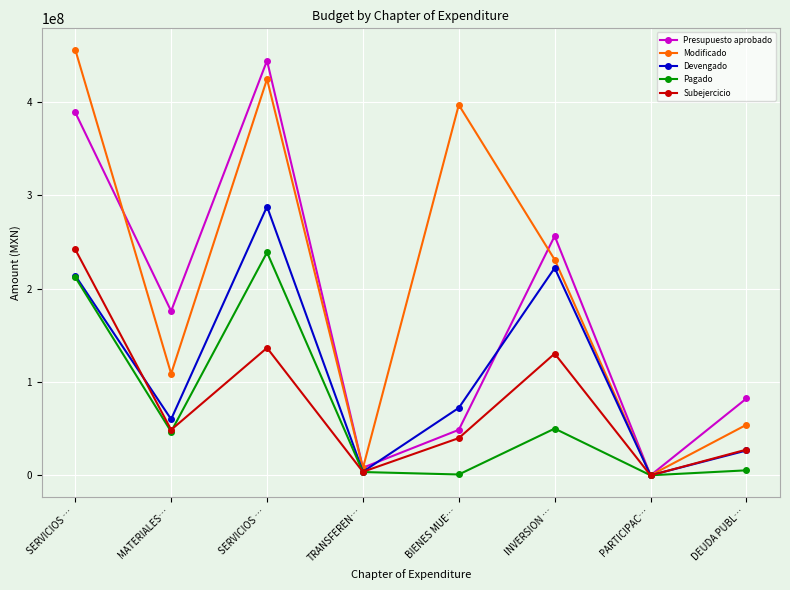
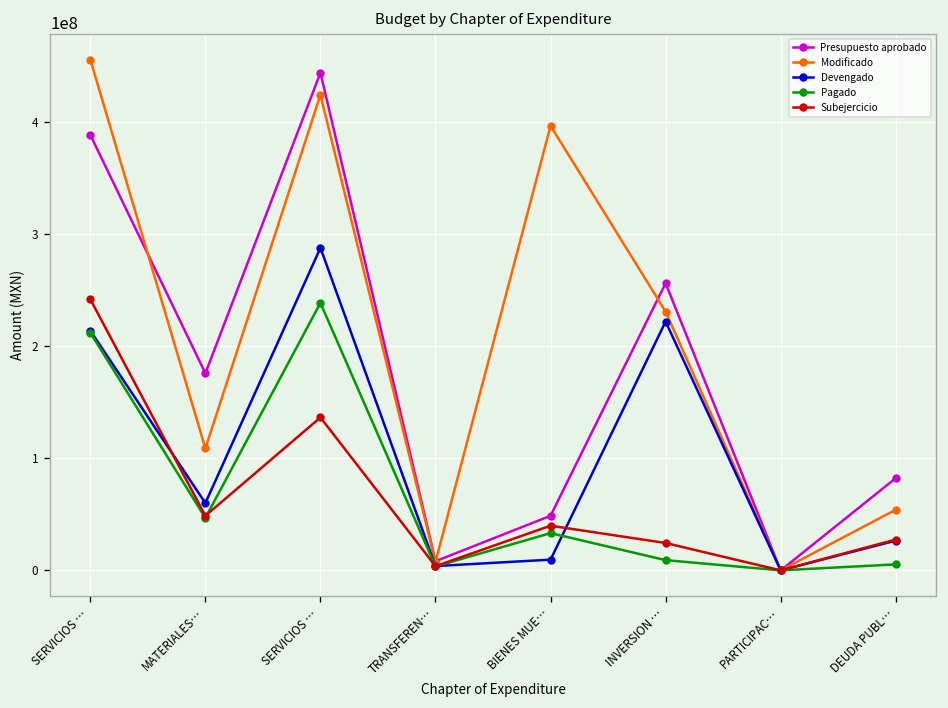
Devengado, BIENES MUE…: 70000000 -> 10000000
Pagado, BIENES MUE…: 0 -> 30000000
Pagado, INVERSION …: 50000000 -> 10000000
Subejercicio, INVERSION …: 130000000 -> 20000000
